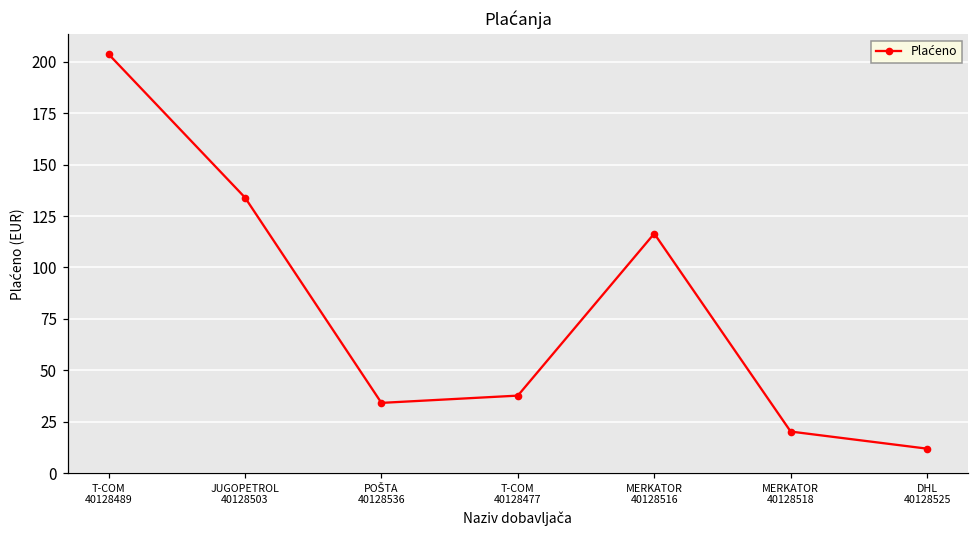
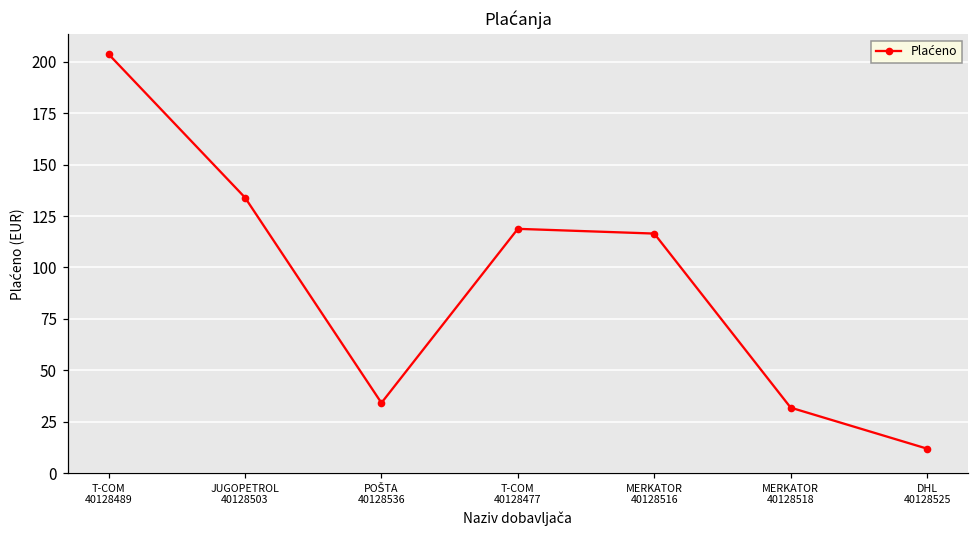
T-COM 40128477: 38 -> 119
MERKATOR 40128518: 20 -> 32
